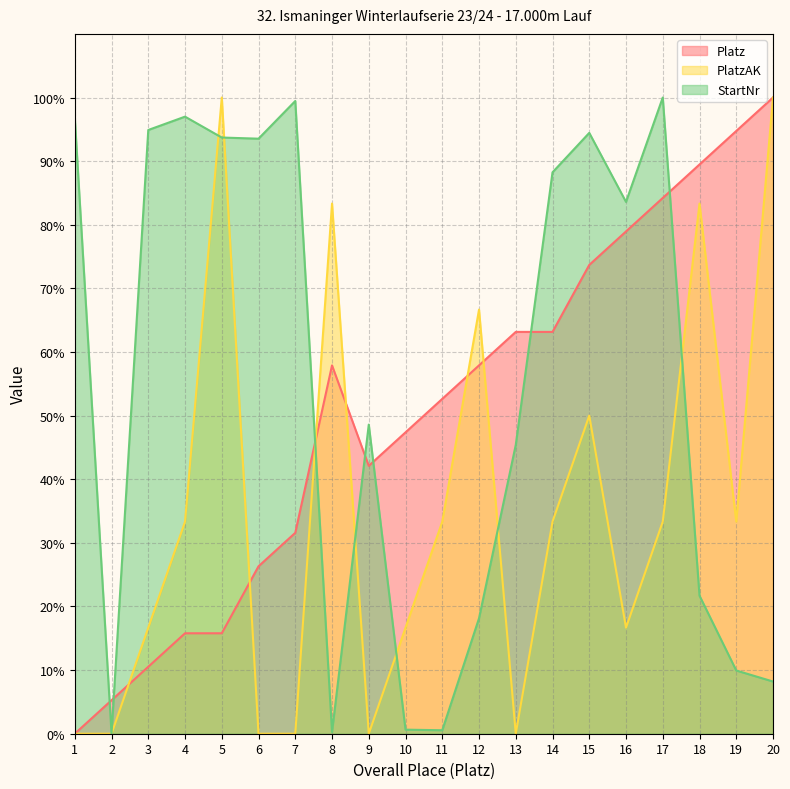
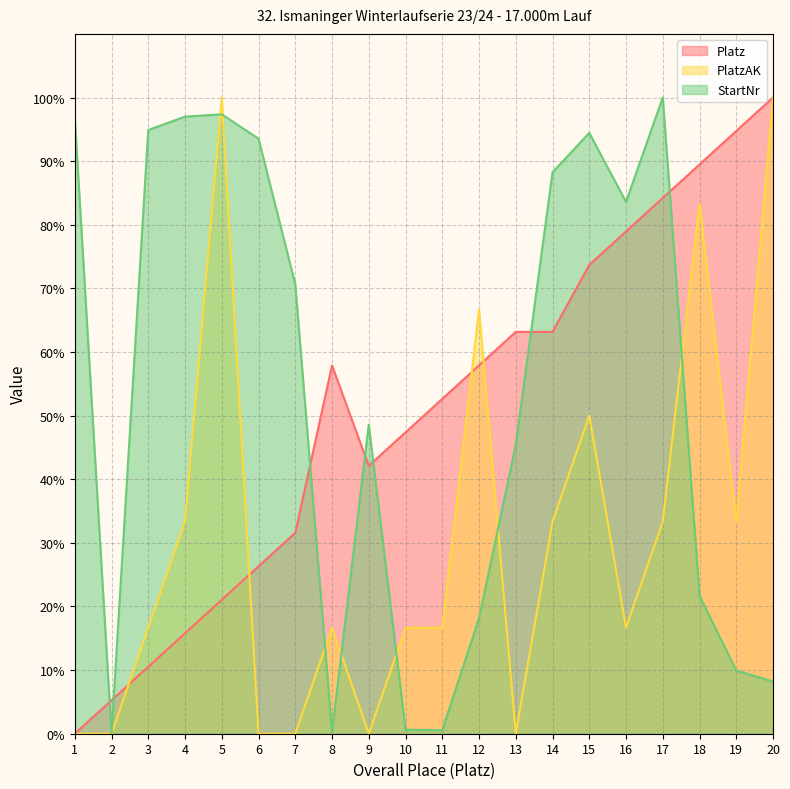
Platz, 5: 16% -> 21%
StartNr, 5: 94% -> 97%
StartNr, 7: 99% -> 71%
PlatzAK, 8: 83% -> 17%
PlatzAK, 11: 33% -> 17%
